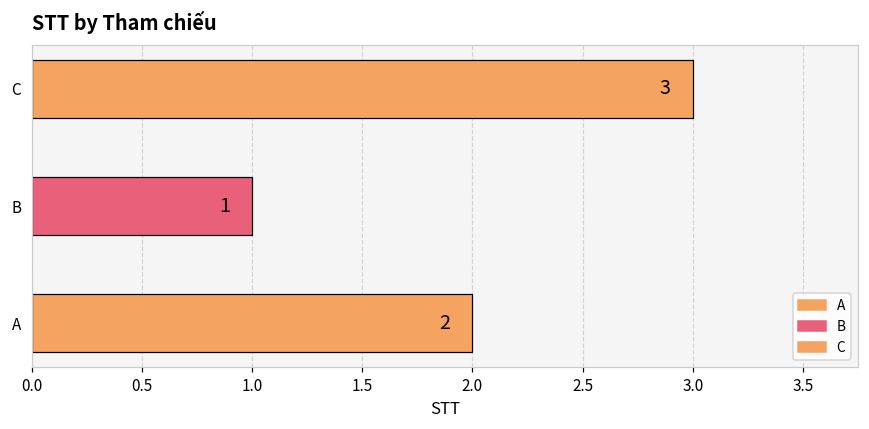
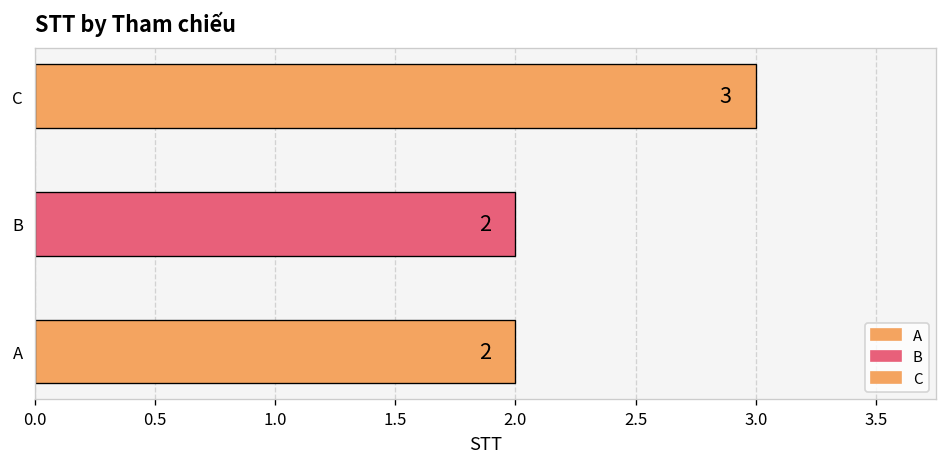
B: 1 -> 2
